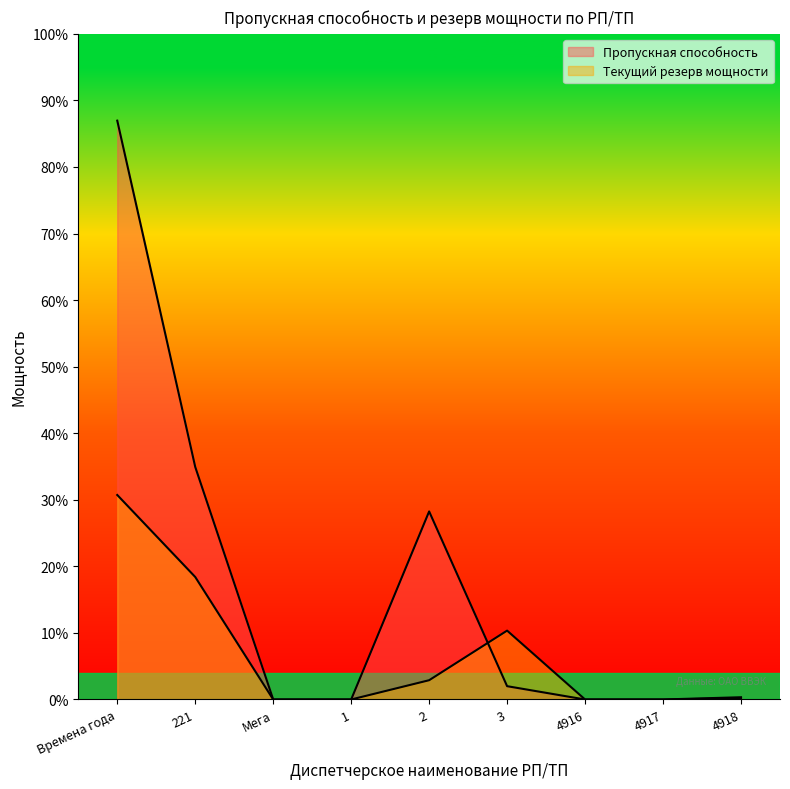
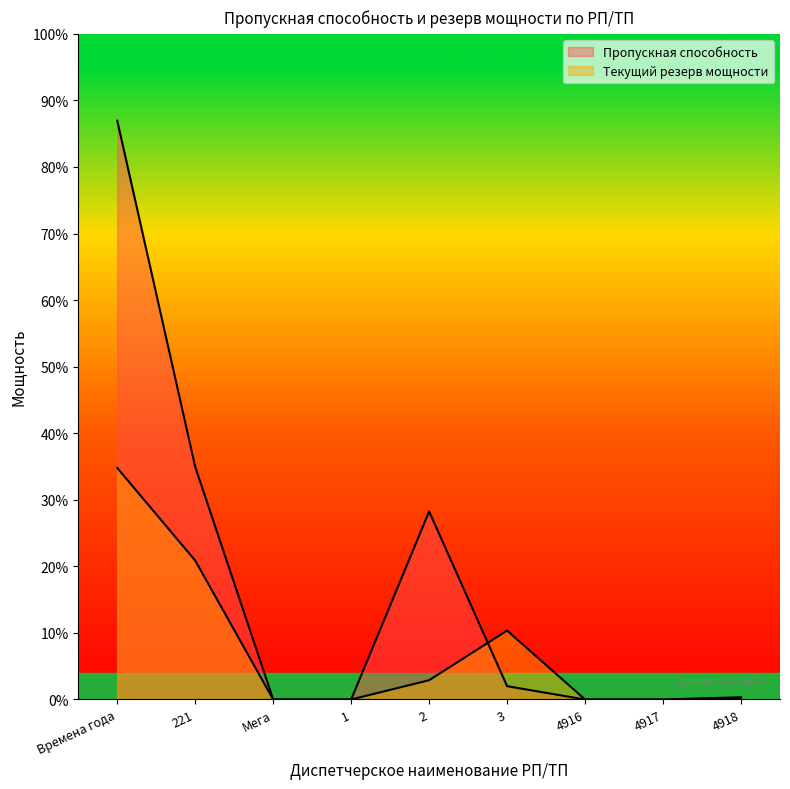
Текущий резерв мощности, Времена года: 31% -> 35%
Текущий резерв мощности, 221: 18% -> 21%
